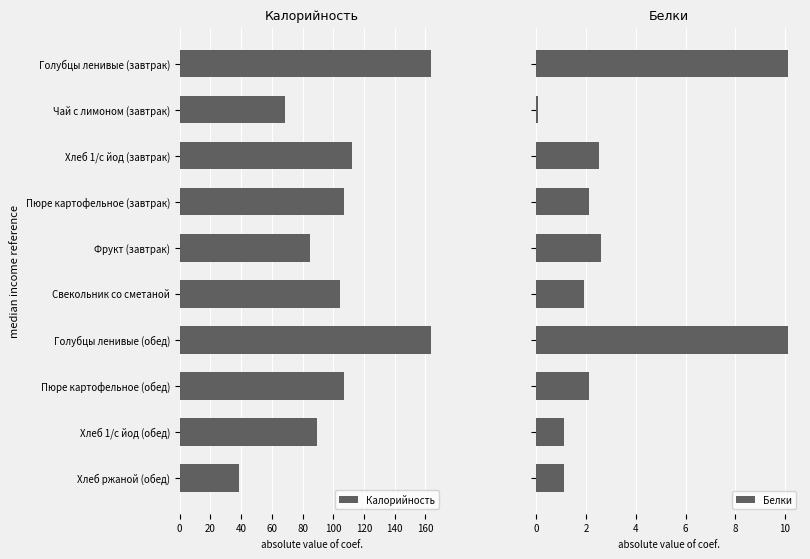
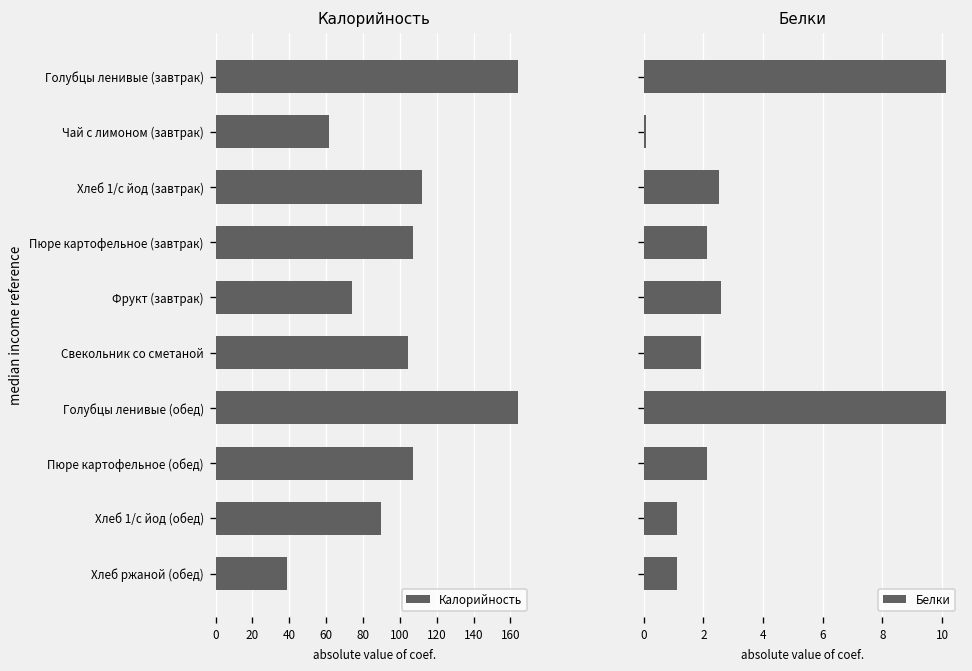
Калорийность, Чай с лимоном (завтрак): 68 -> 62
Калорийность, Фрукт (завтрак): 85 -> 74
